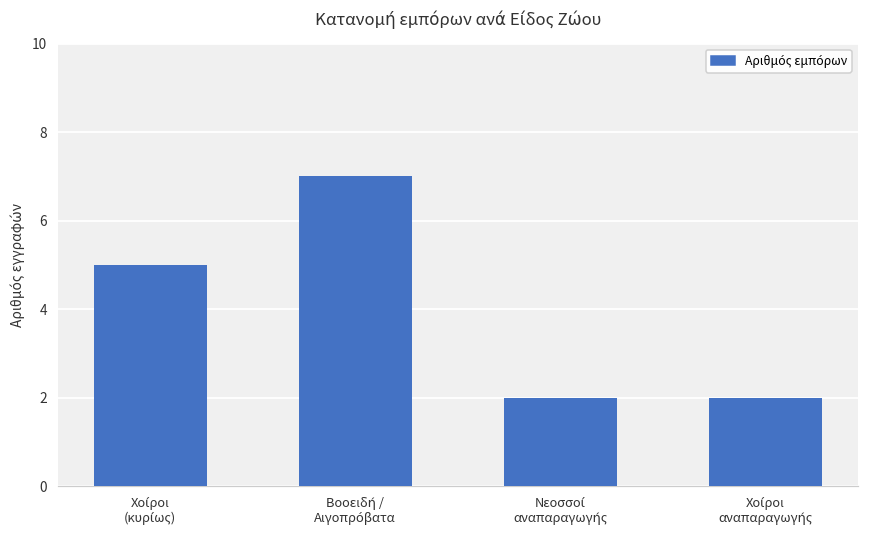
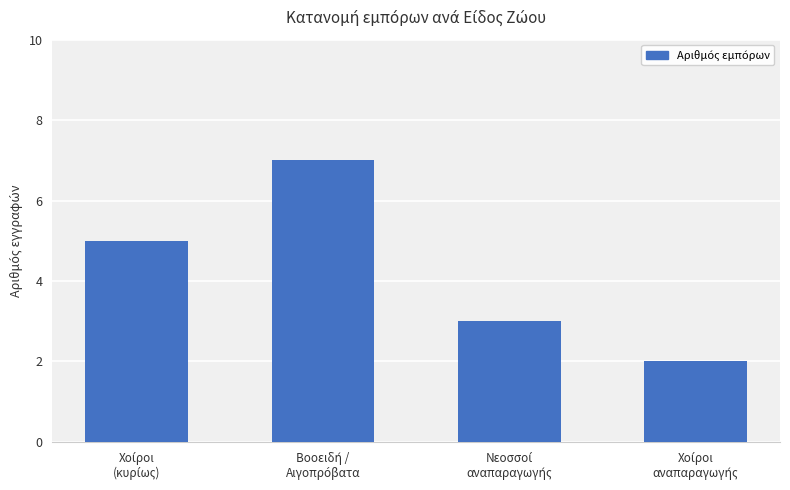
Νεοσσοί αναπαραγωγής: 2 -> 3
